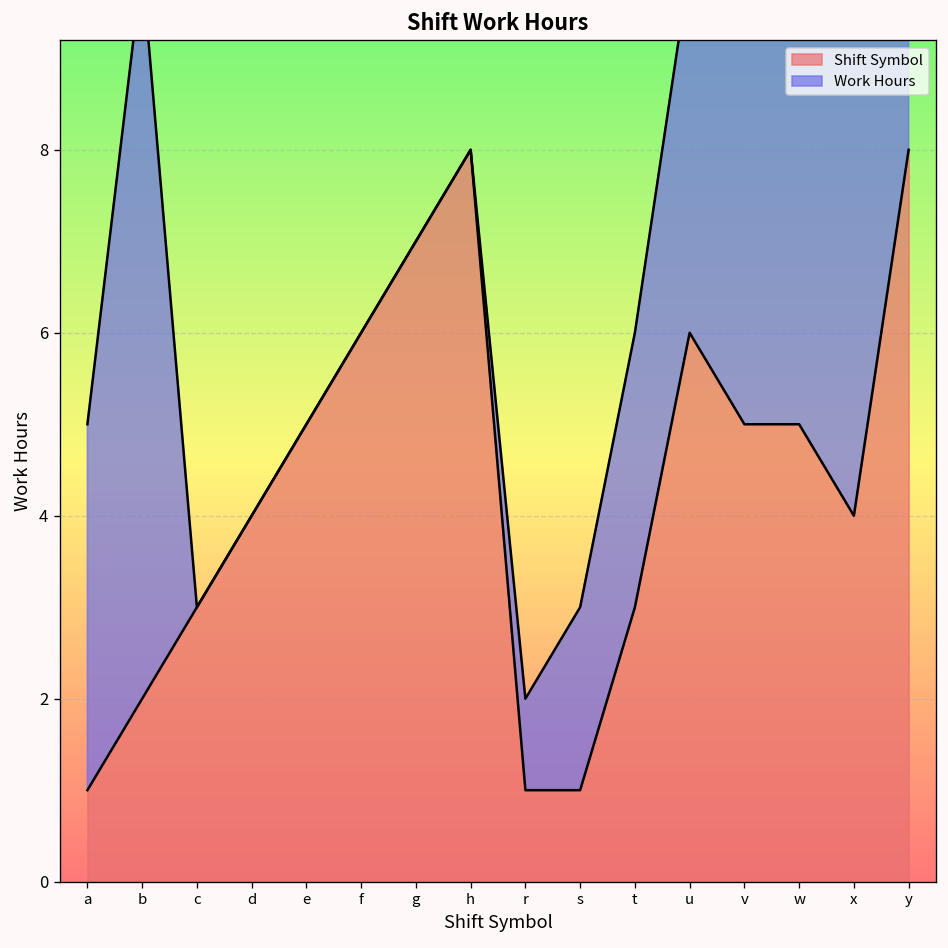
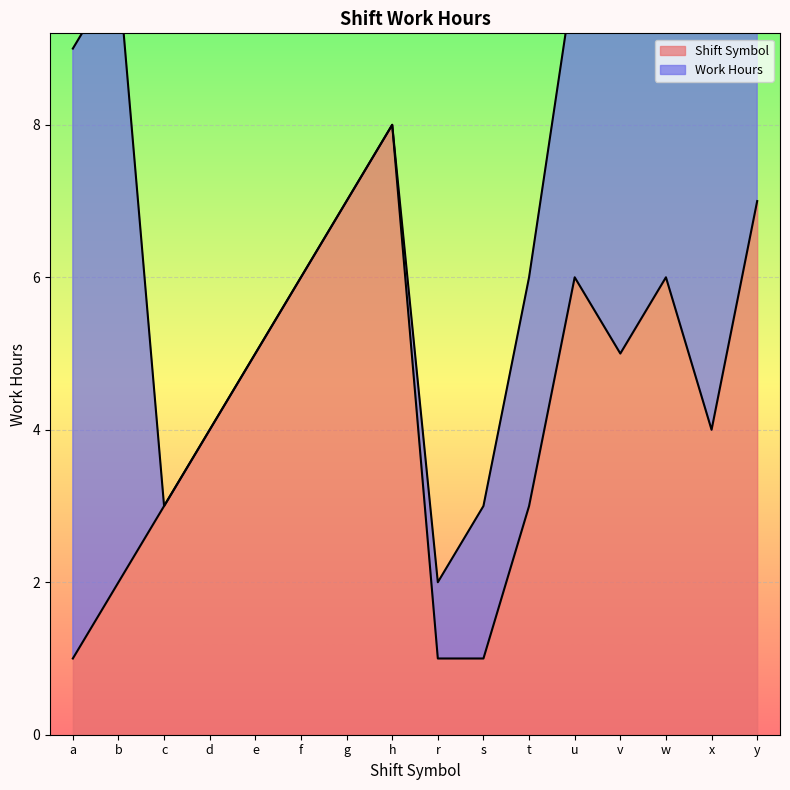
Work Hours, a: 4 -> 8
Shift Symbol, w: 5 -> 6
Shift Symbol, y: 8 -> 7
